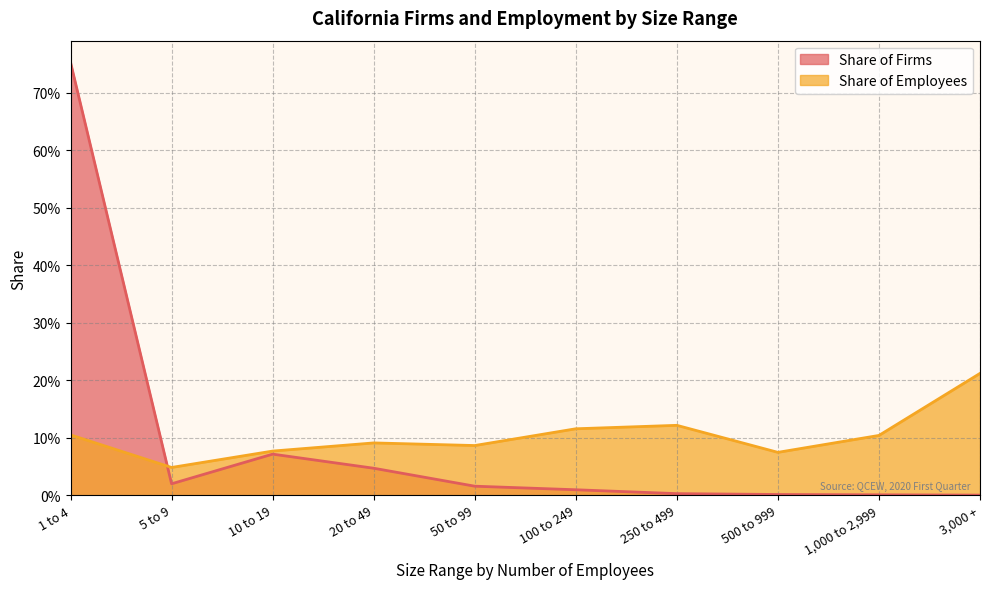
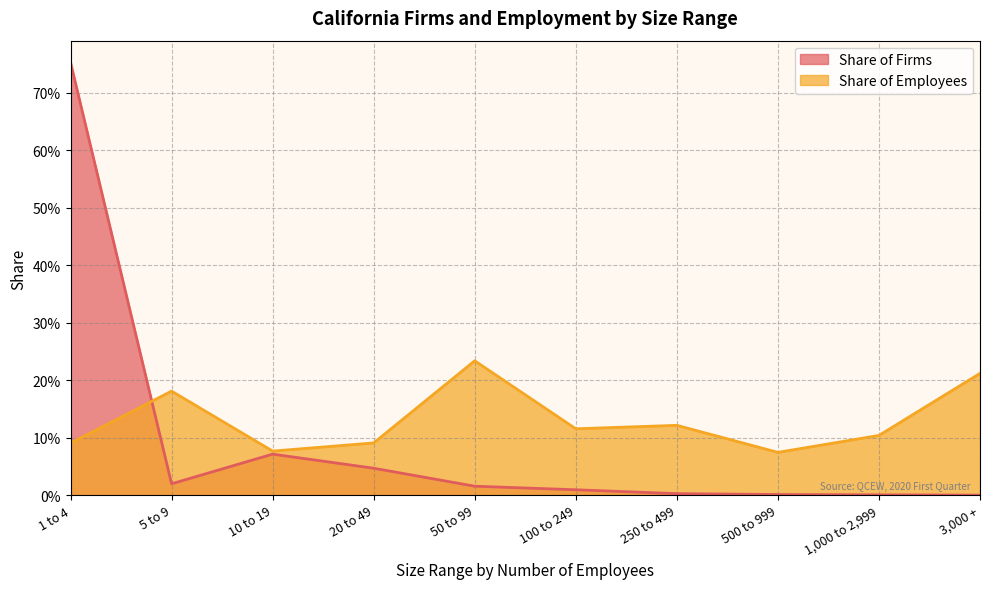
Share of Employees, 1 to 4: 11% -> 9%
Share of Employees, 5 to 9: 5% -> 18%
Share of Employees, 50 to 99: 9% -> 23%
